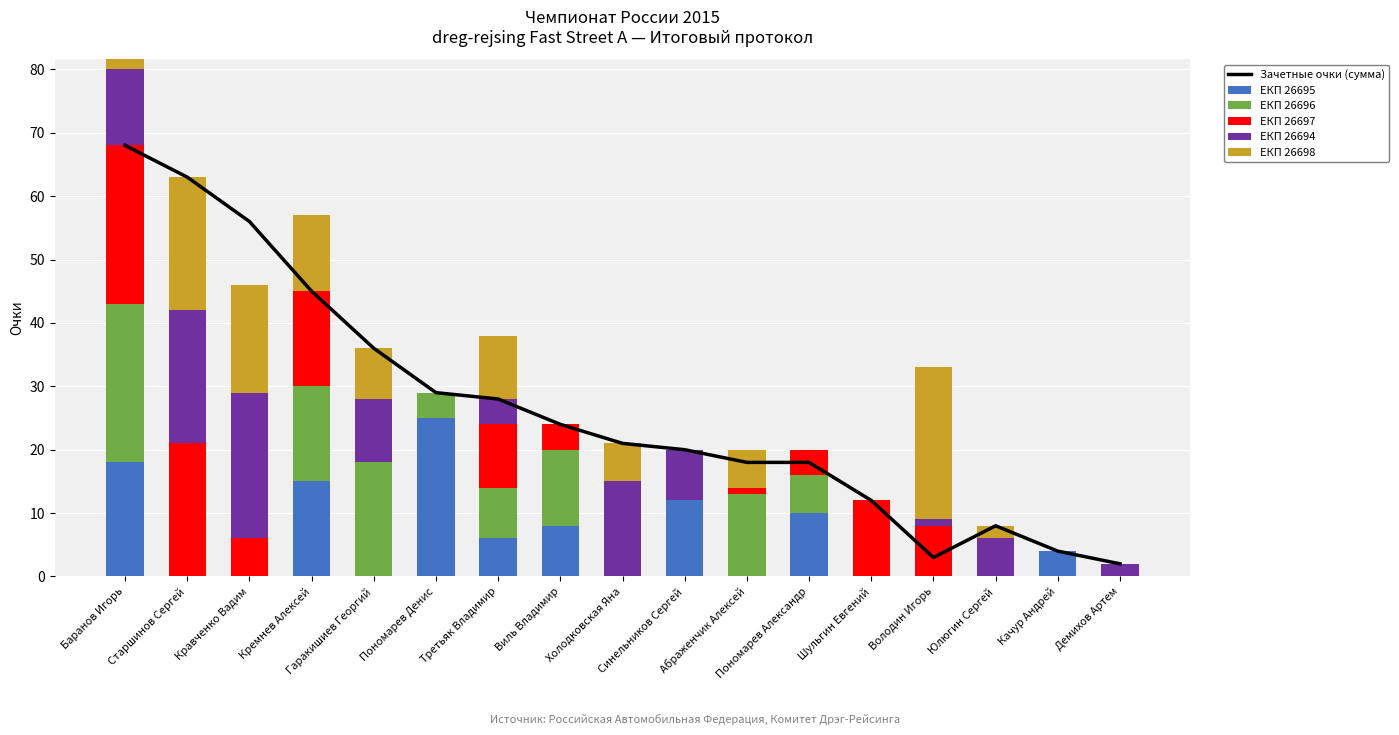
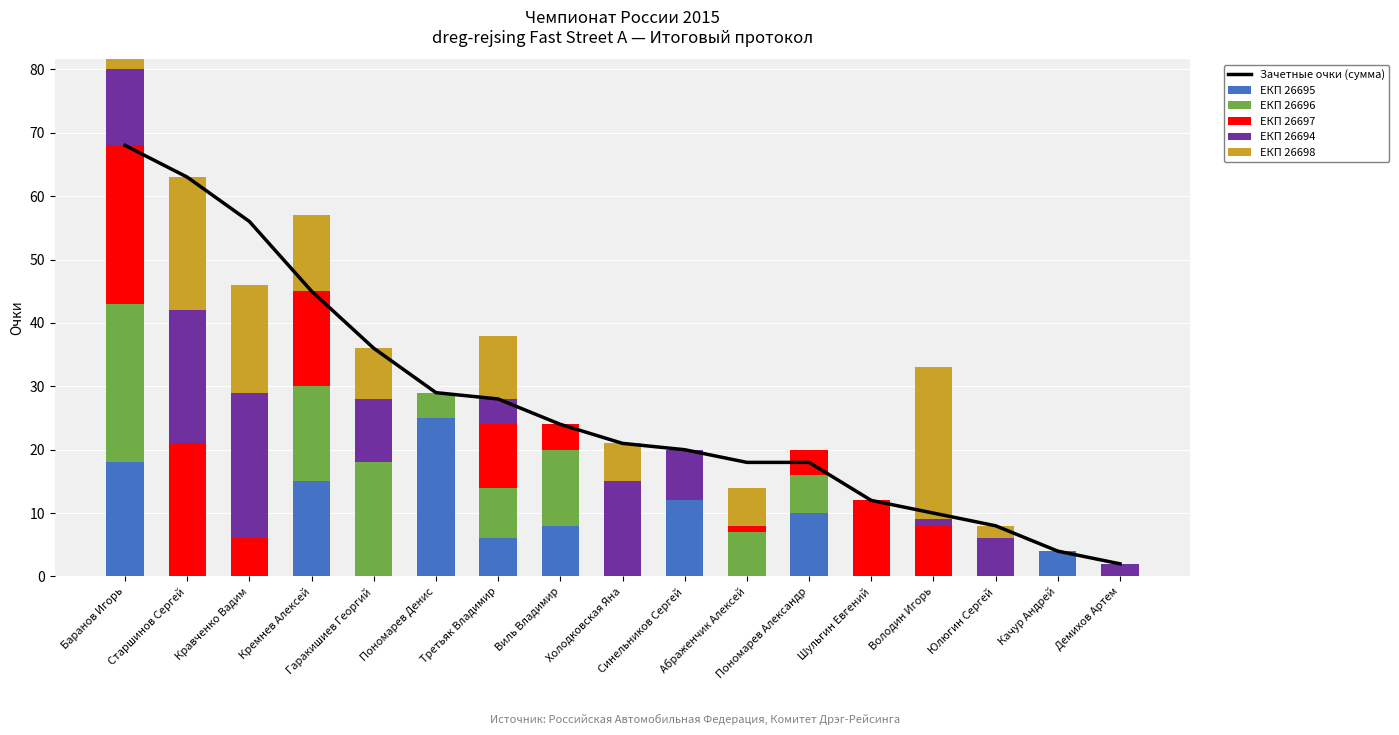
ЕКП 26696, Абраженчик Алексей: 13 -> 7
Зачетные очки (сумма), Володин Игорь: 3 -> 10
